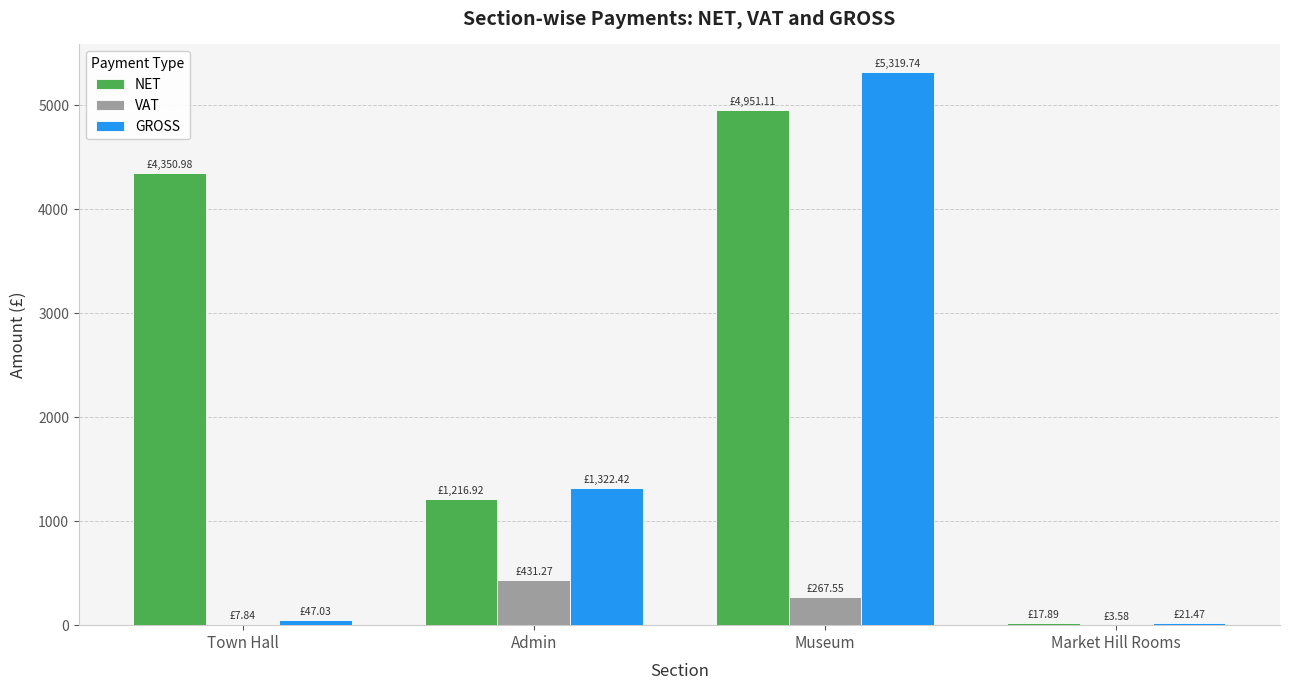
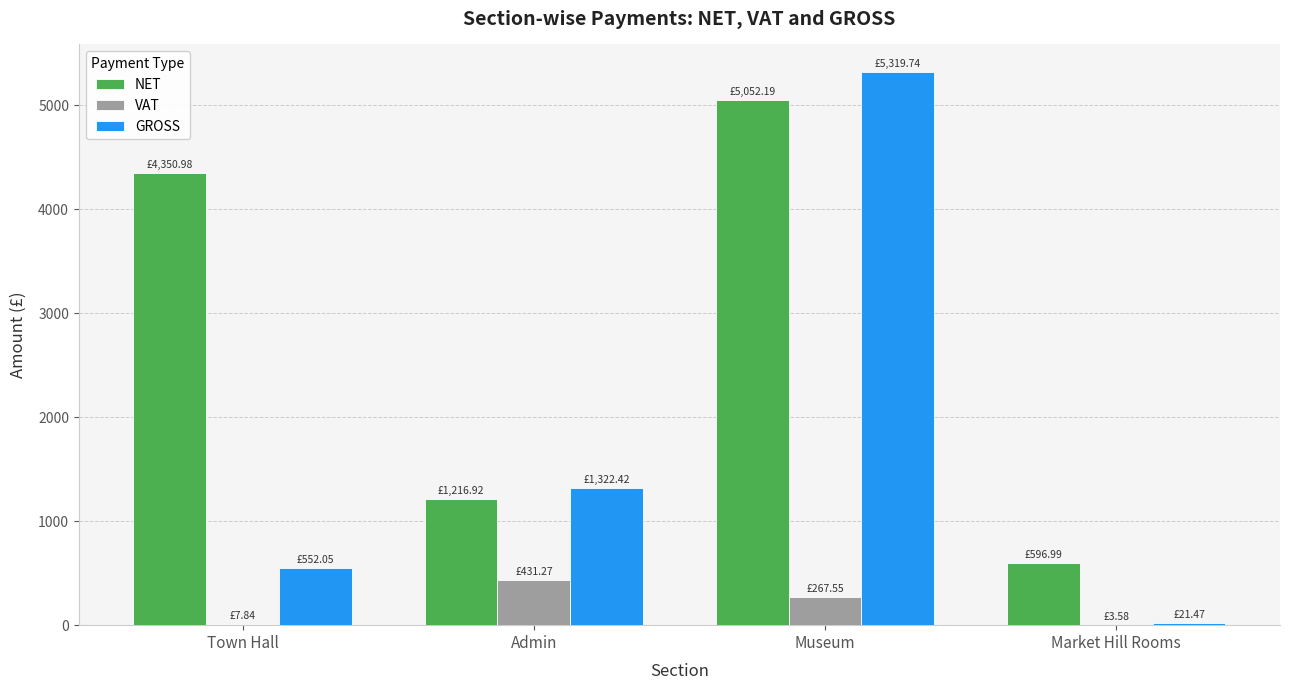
GROSS, Town Hall: £47.03 -> £552.05
NET, Museum: £4,951.11 -> £5,052.19
NET, Market Hill Rooms: £17.89 -> £596.99
